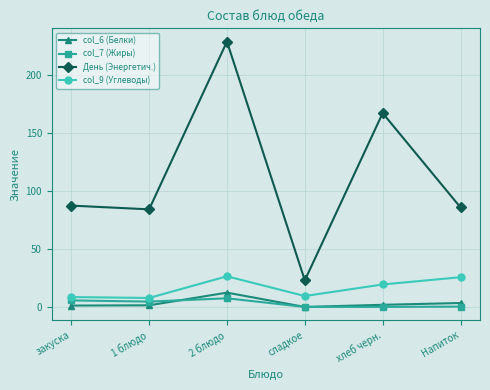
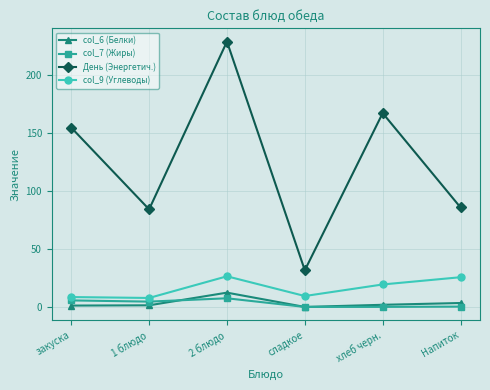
День (Энергетич.), закуска: 88 -> 155
День (Энергетич.), сладкое: 23 -> 32
